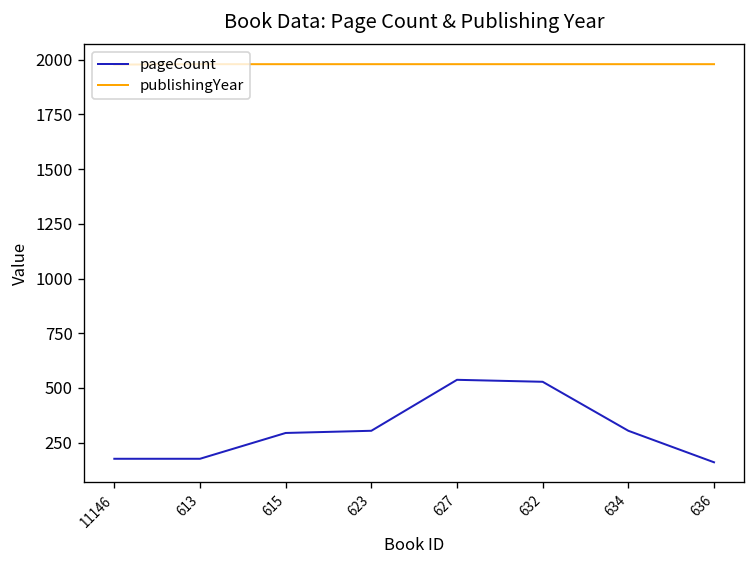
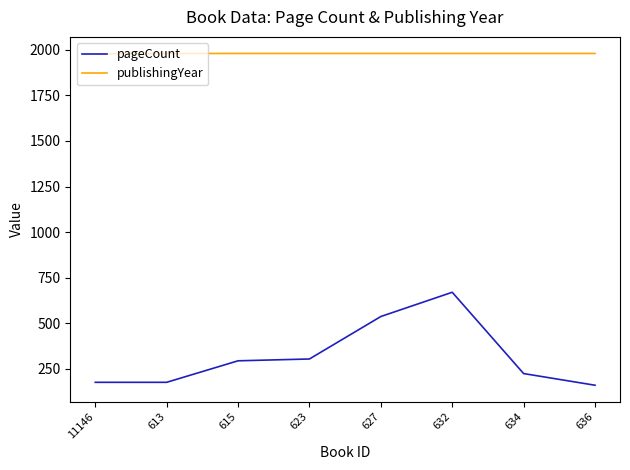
pageCount, 632: 530 -> 670
pageCount, 634: 300 -> 220
